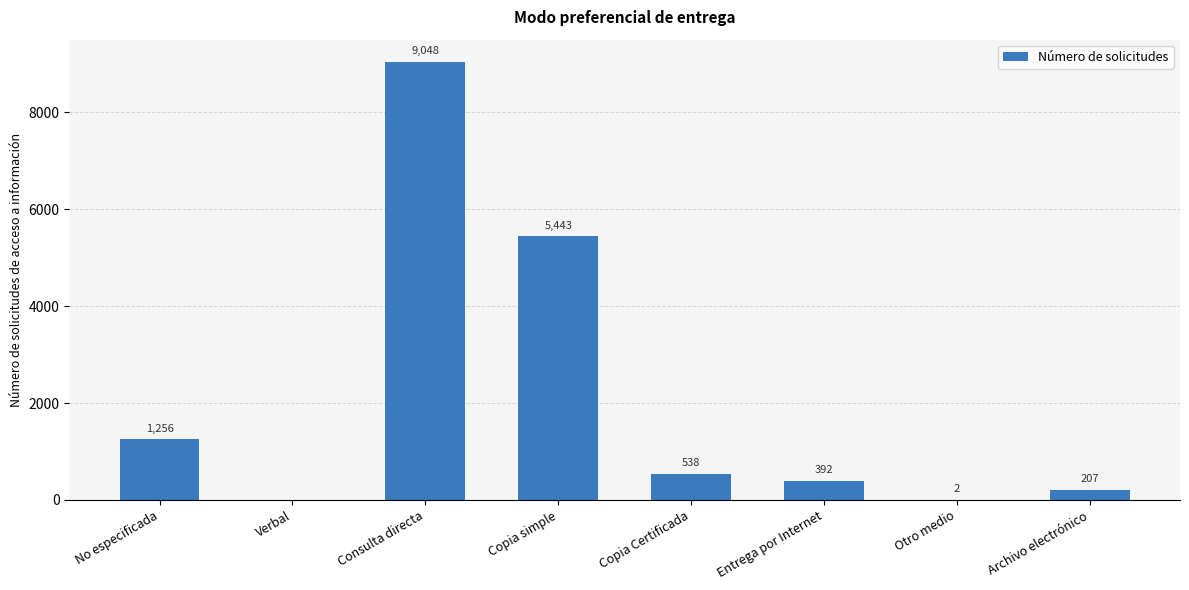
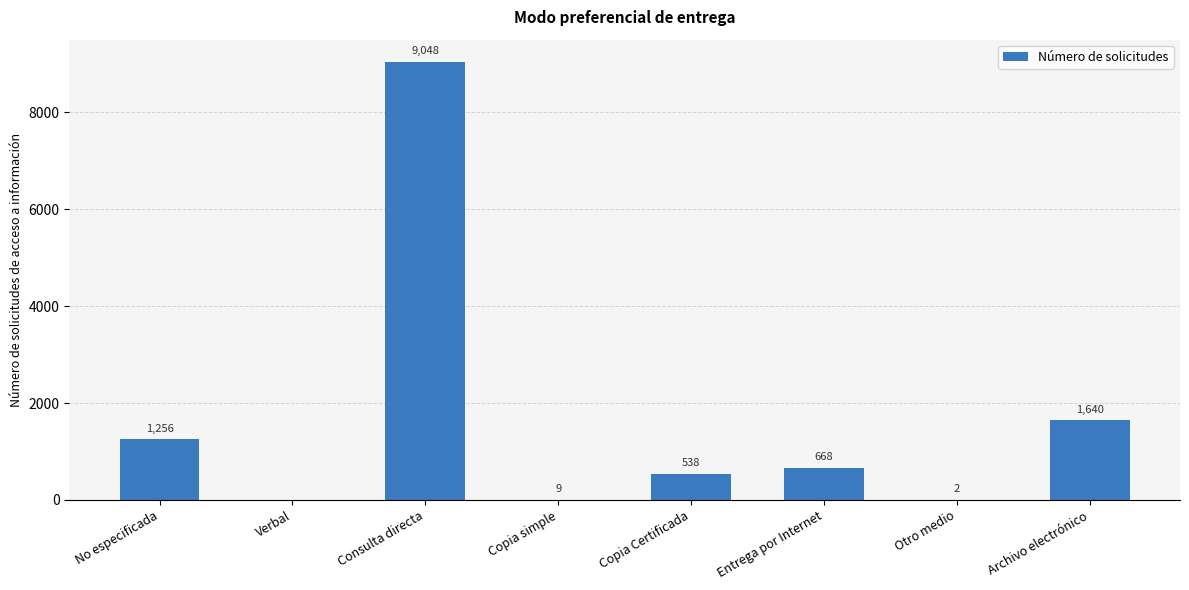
Copia simple: 5,443 -> 9
Entrega por Internet: 392 -> 668
Archivo electrónico: 207 -> 1,640
